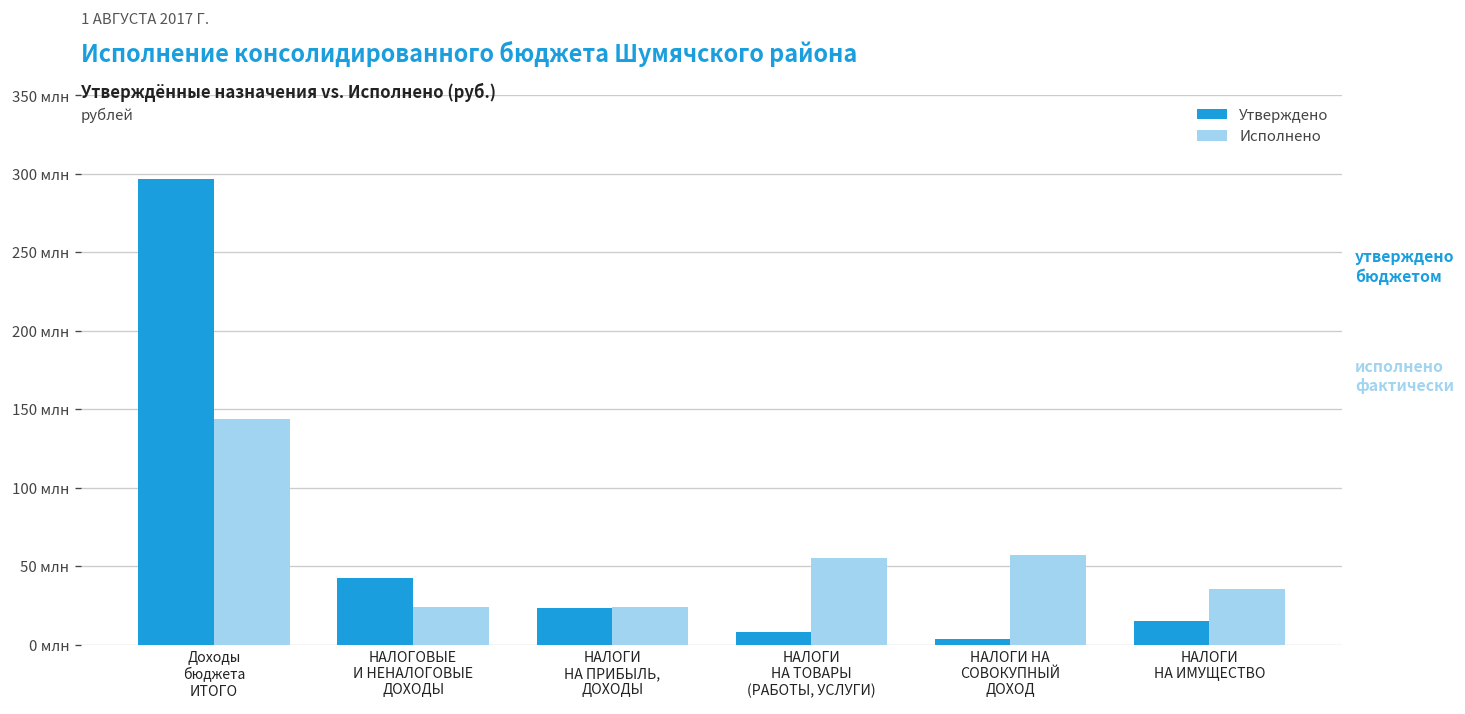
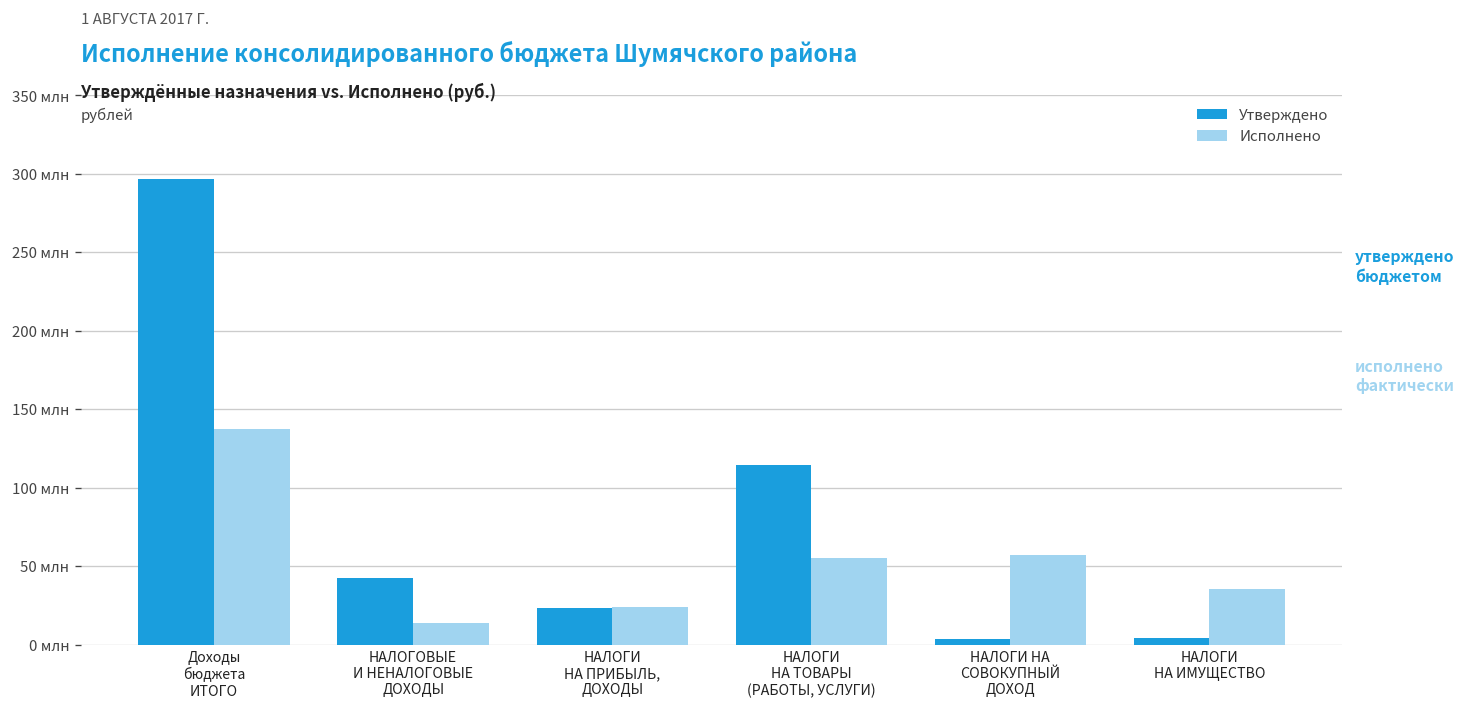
Исполнено, Доходы бюджета ИТОГО: 144 млн -> 137 млн
Исполнено, НАЛОГОВЫЕ И НЕНАЛОГОВЫЕ ДОХОДЫ: 24 млн -> 14 млн
Утверждено, НАЛОГИ НА ТОВАРЫ (РАБОТЫ, УСЛУГИ): 8 млн -> 114 млн
Утверждено, НАЛОГИ НА ИМУЩЕСТВО: 15 млн -> 4 млн
